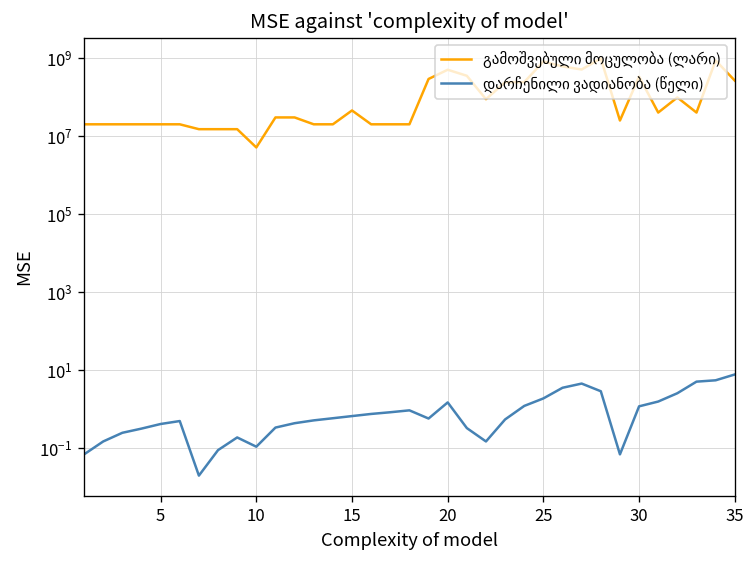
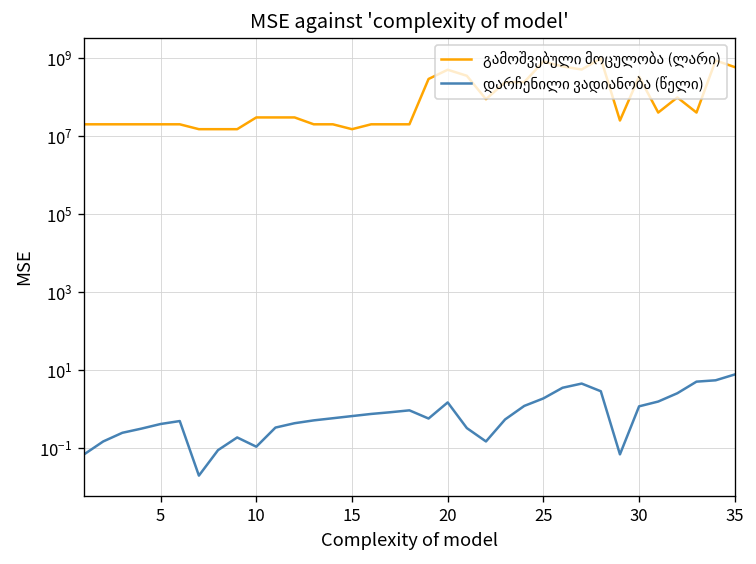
გამოშვებული მოცულობა (ლარი), 10: 5000000 -> 30000000
გამოშვებული მოცულობა (ლარი), 15: 50000000 -> 20000000
გამოშვებული მოცულობა (ლარი), 35: 300000000 -> 600000000
